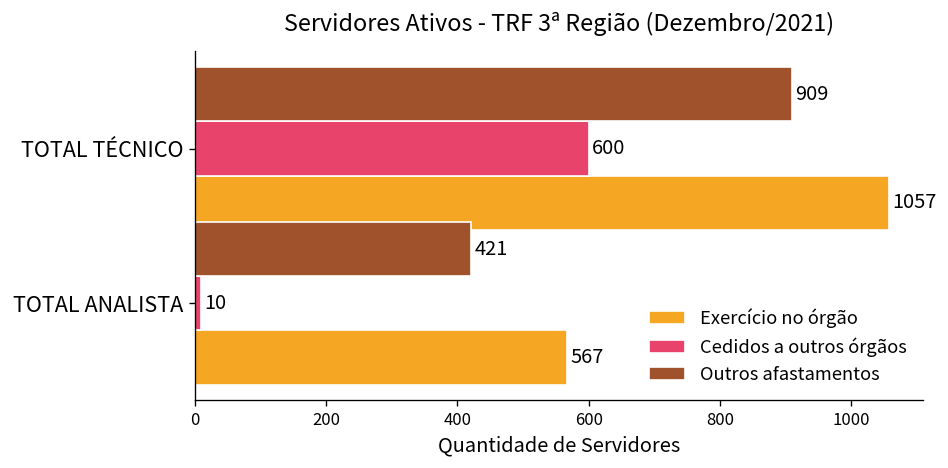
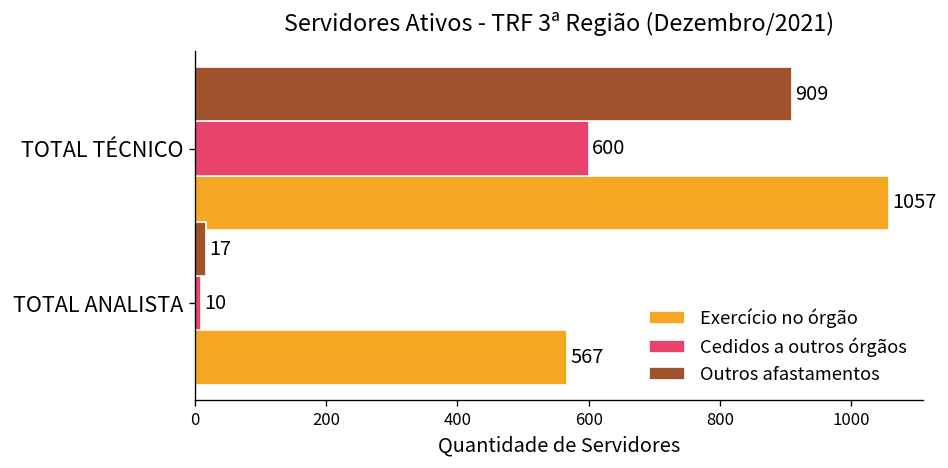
Outros afastamentos, TOTAL ANALISTA: 421 -> 17
